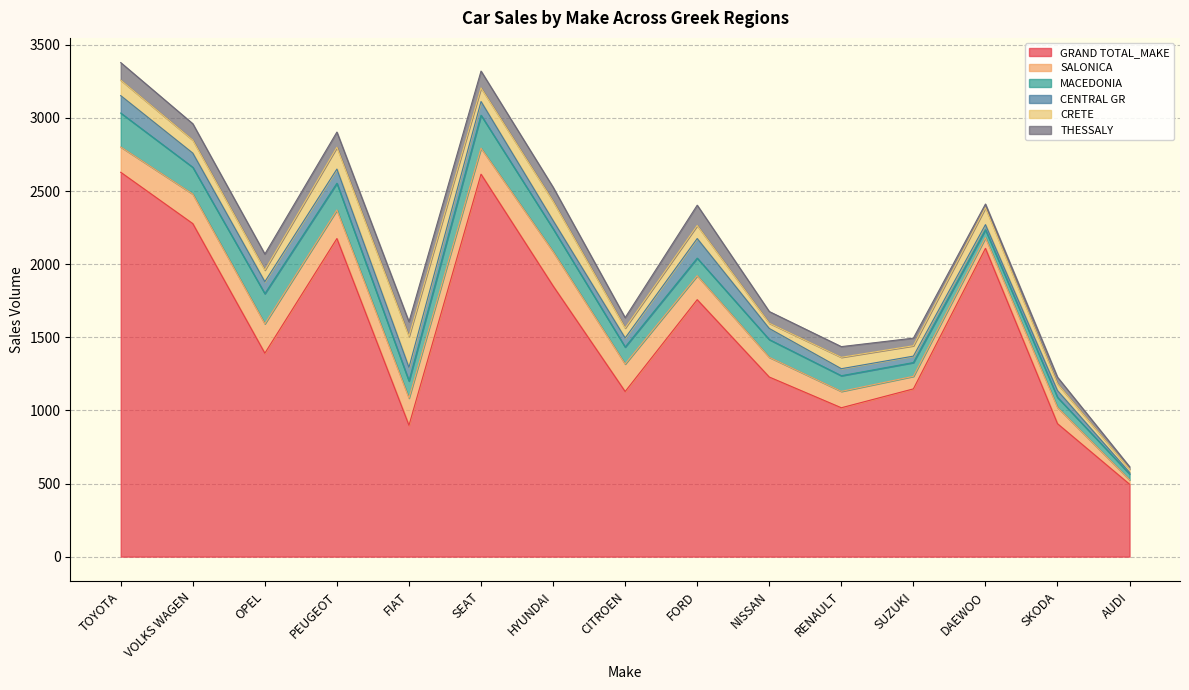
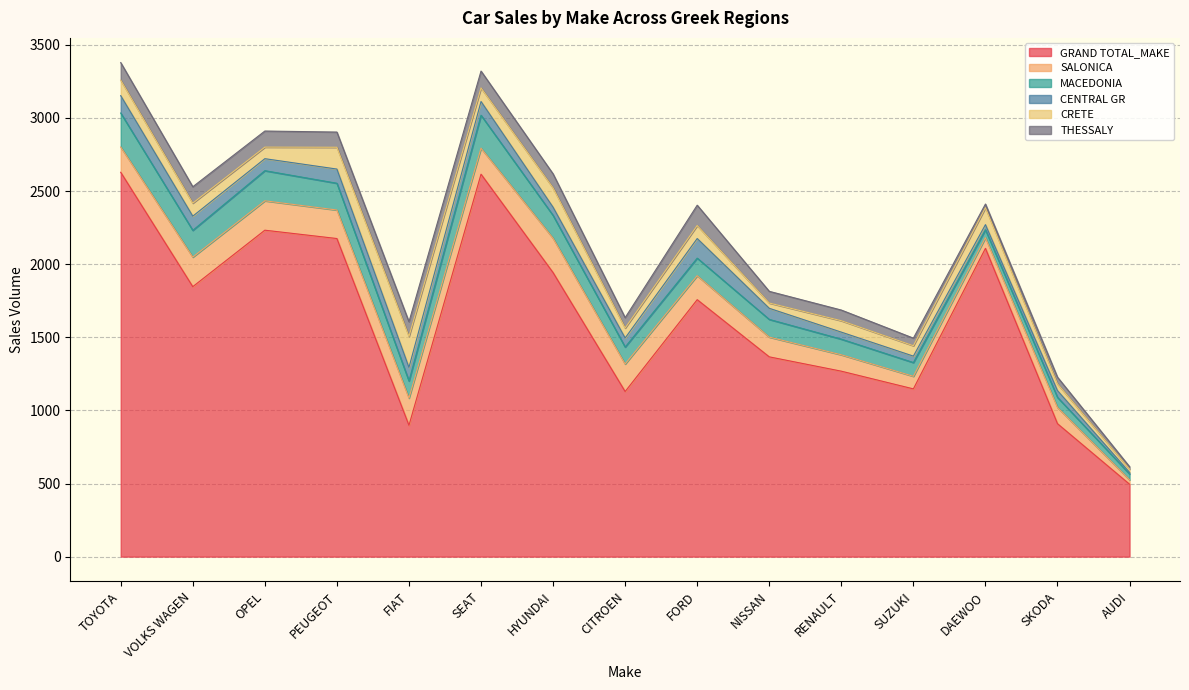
GRAND TOTAL_MAKE, VOLKS WAGEN: 2280 -> 1850
GRAND TOTAL_MAKE, OPEL: 1390 -> 2230
GRAND TOTAL_MAKE, HYUNDAI: 1850 -> 1940
GRAND TOTAL_MAKE, NISSAN: 1230 -> 1370
GRAND TOTAL_MAKE, RENAULT: 1020 -> 1270
